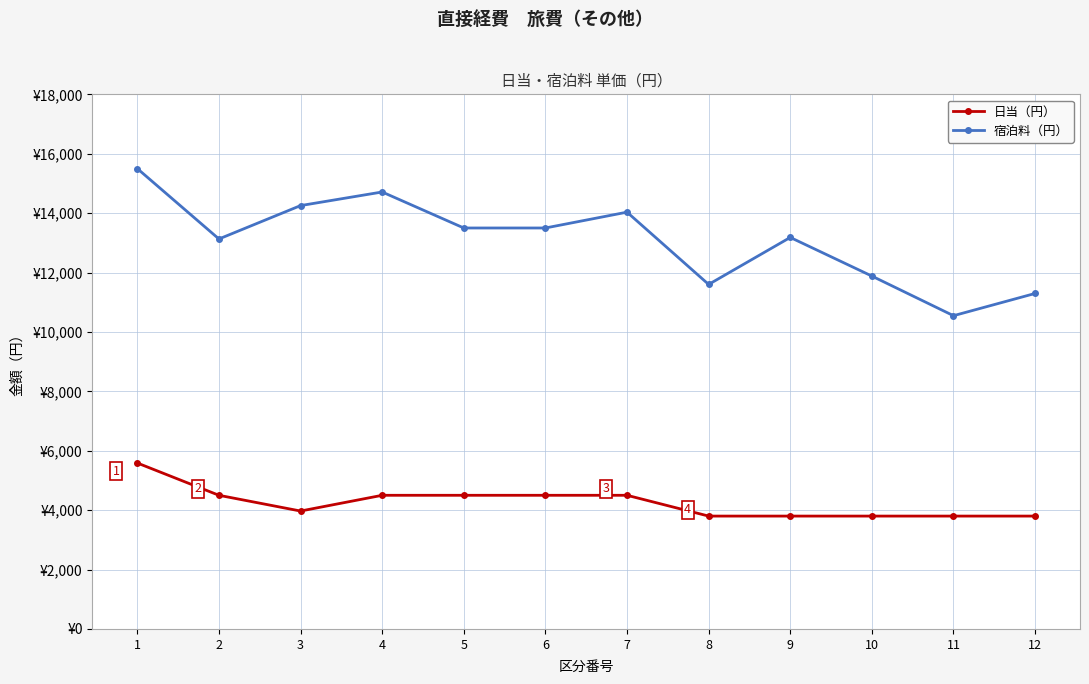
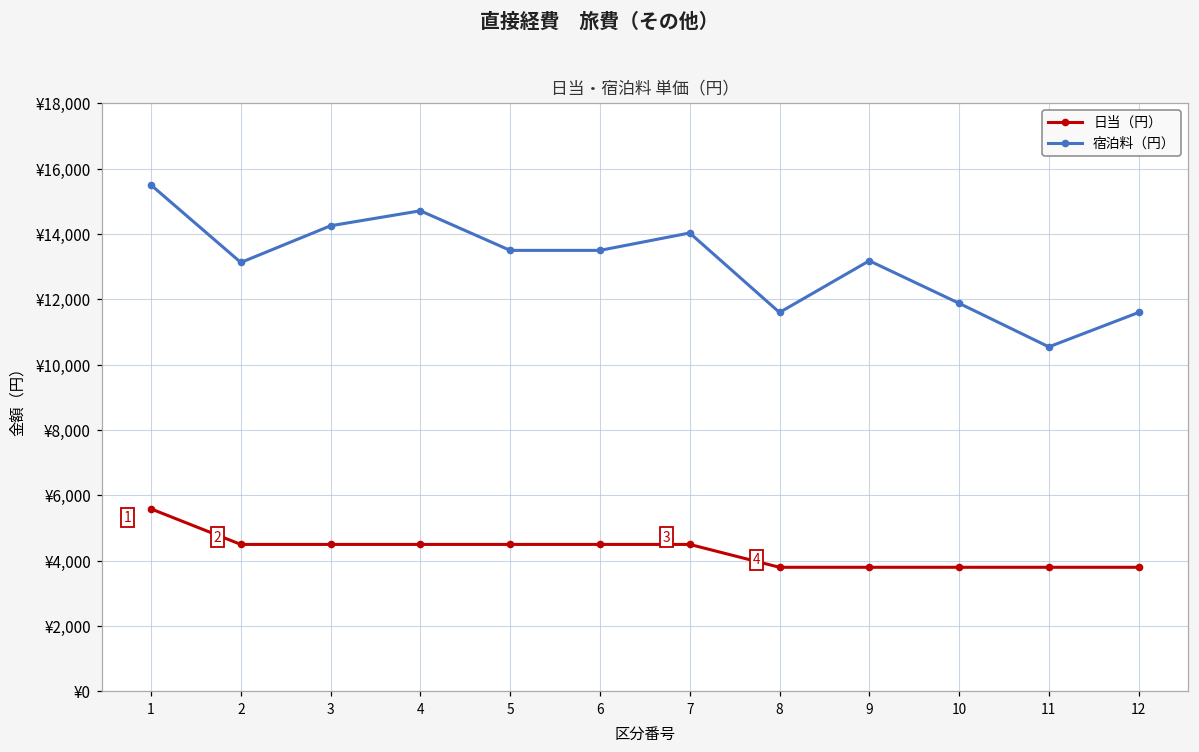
日当（円）, 3: ¥4,000 -> ¥4,500
宿泊料（円）, 12: ¥11,300 -> ¥11,600
